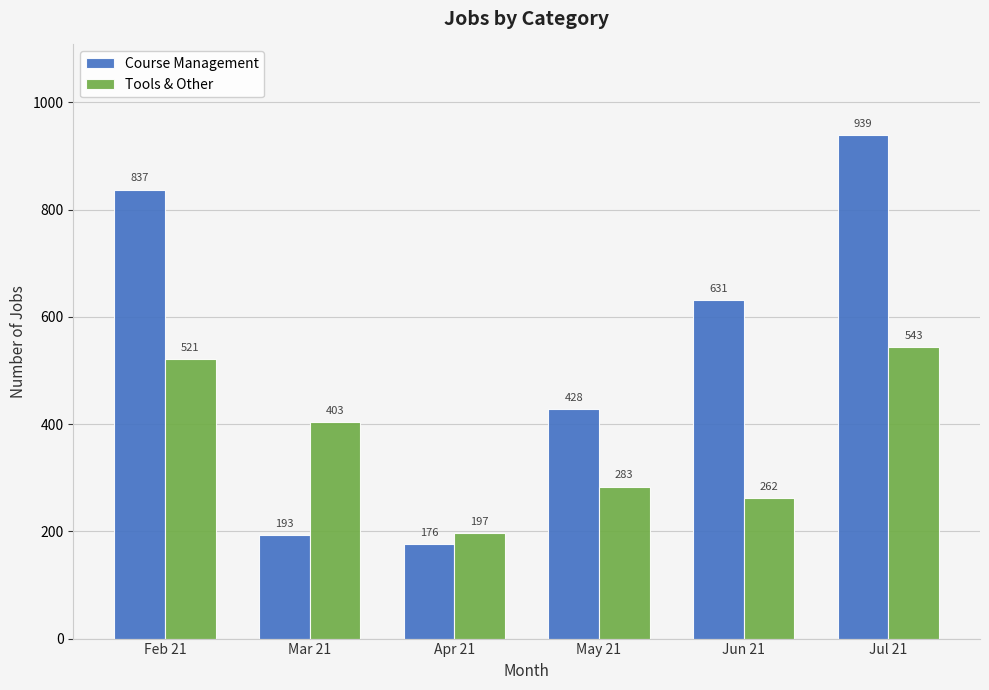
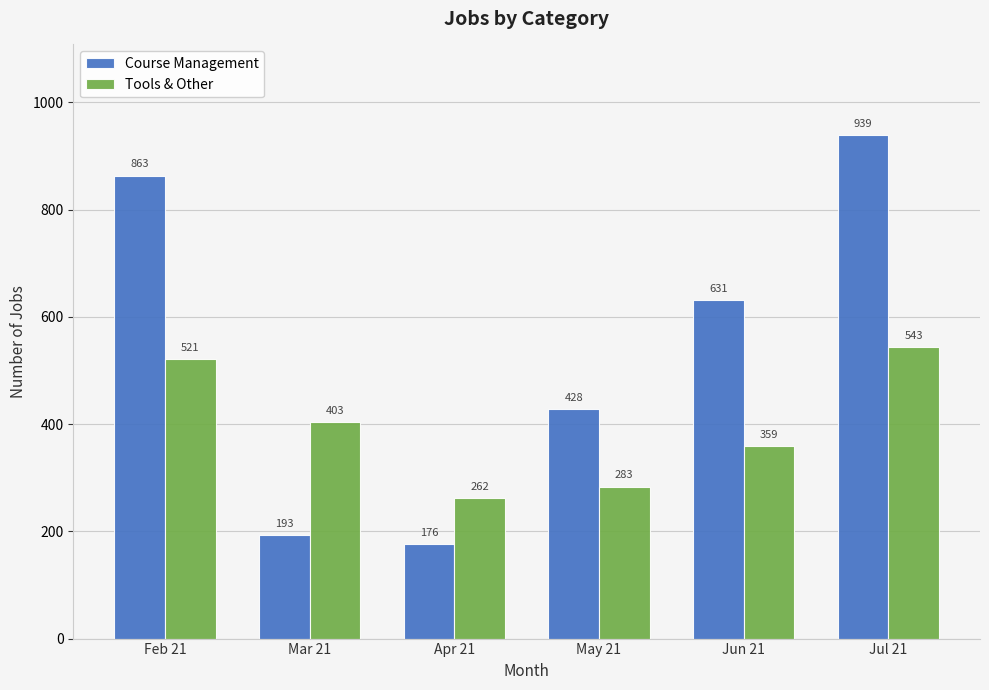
Course Management, Feb 21: 837 -> 863
Tools & Other, Apr 21: 197 -> 262
Tools & Other, Jun 21: 262 -> 359
